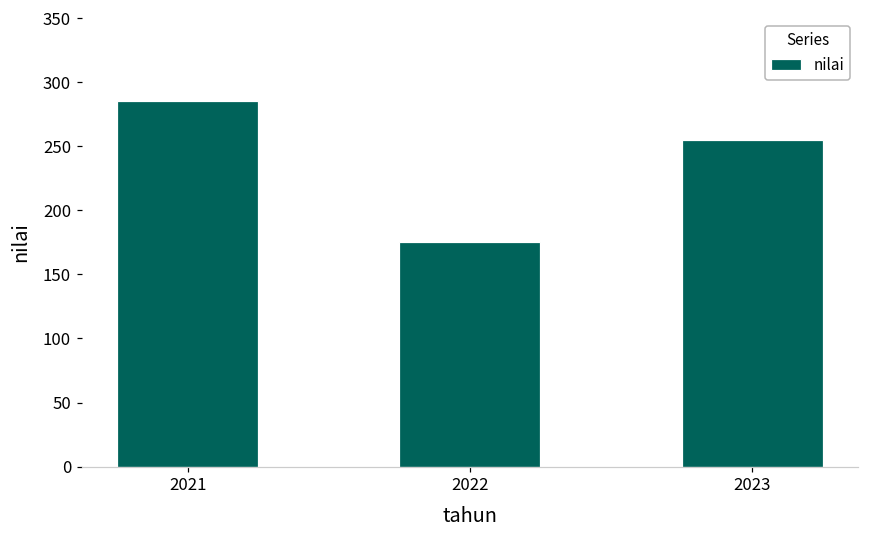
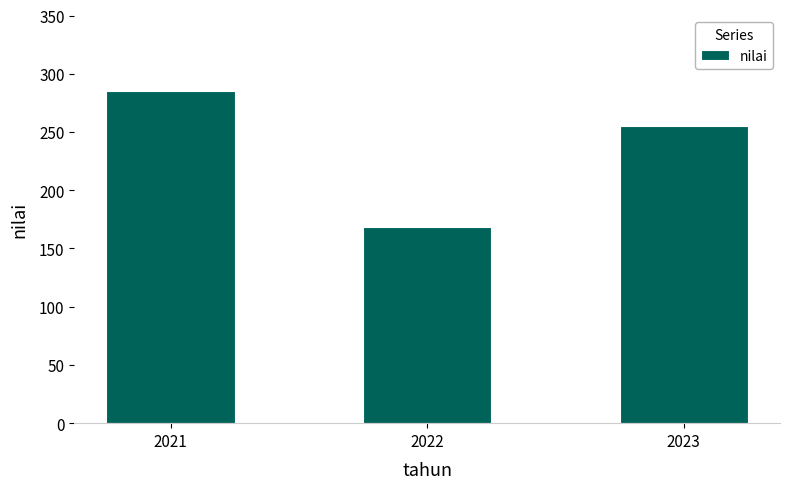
2022: 175 -> 168
